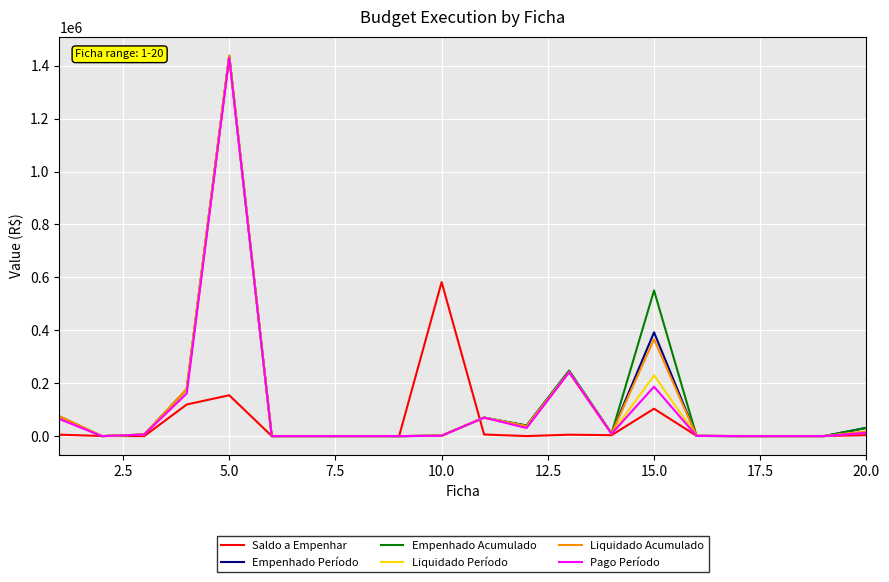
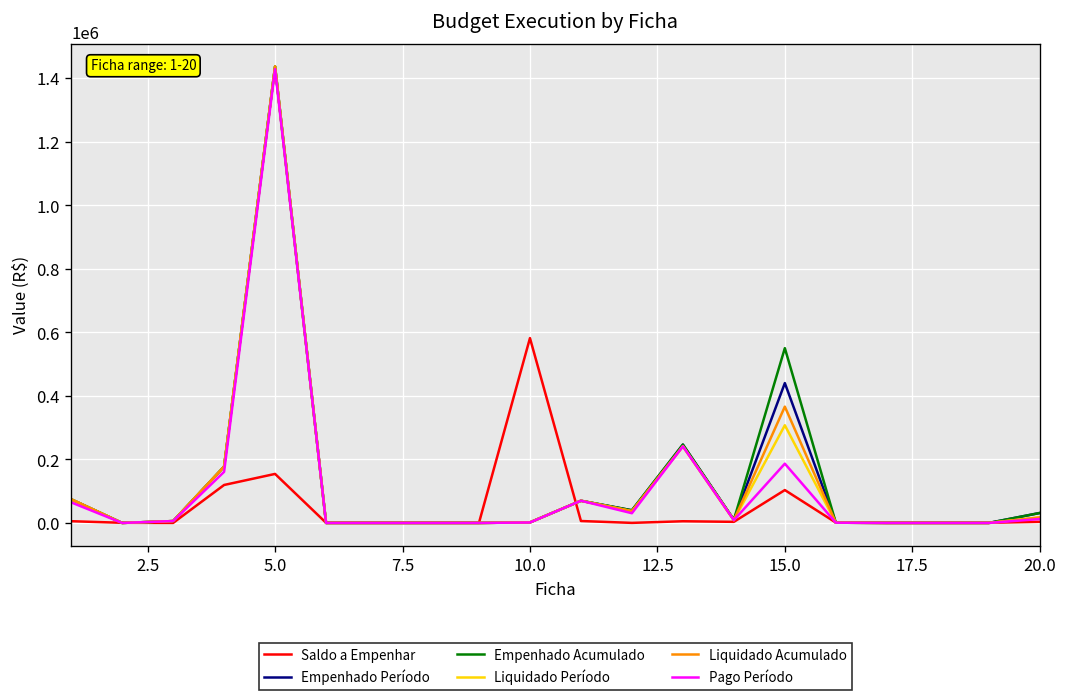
Empenhado Período, 15.0: 390000 -> 440000
Liquidado Período, 15.0: 230000 -> 310000
